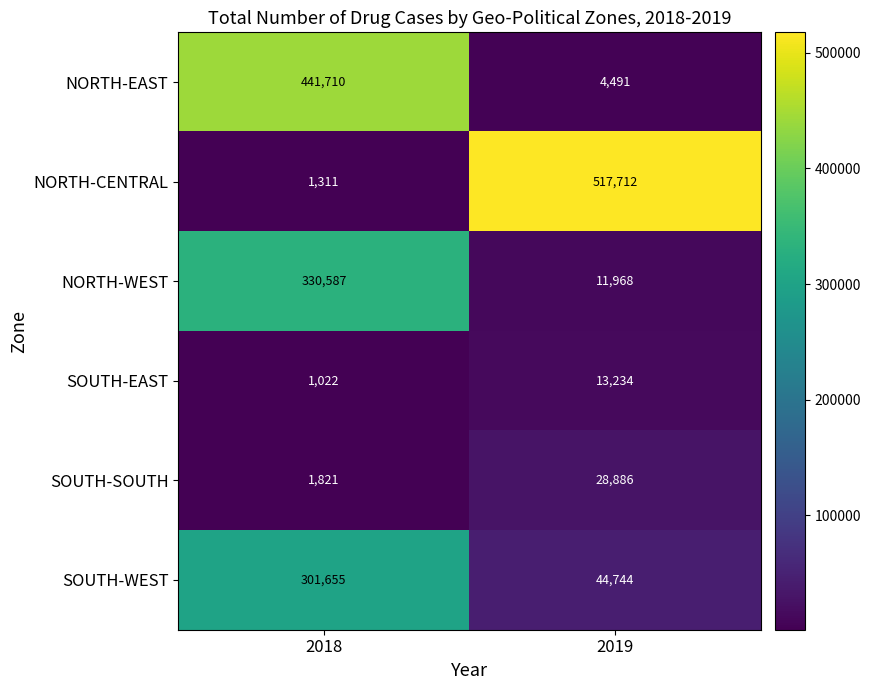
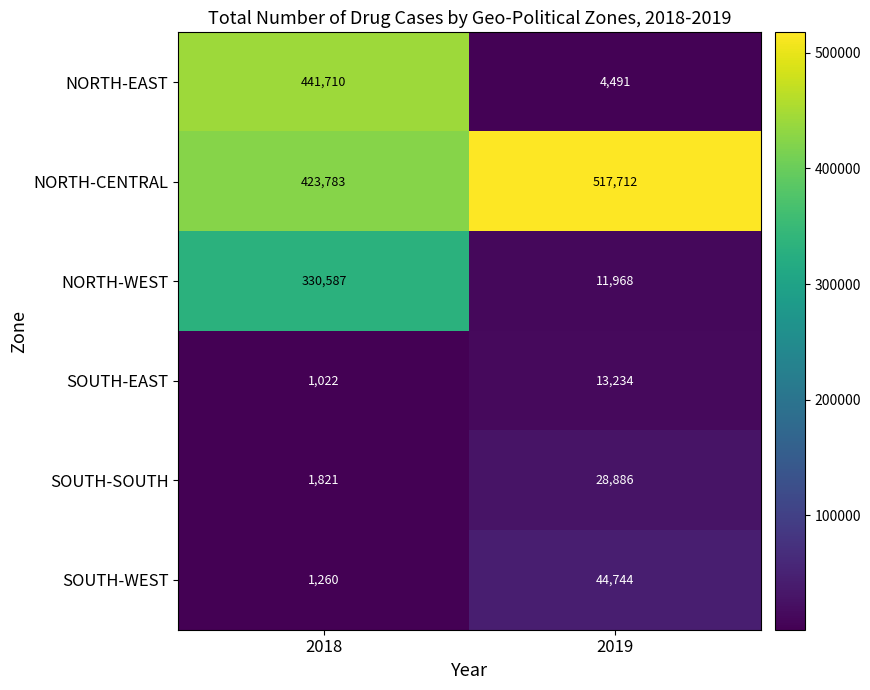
NORTH-CENTRAL, 2018: 1,311 -> 423,783
SOUTH-WEST, 2018: 301,655 -> 1,260
